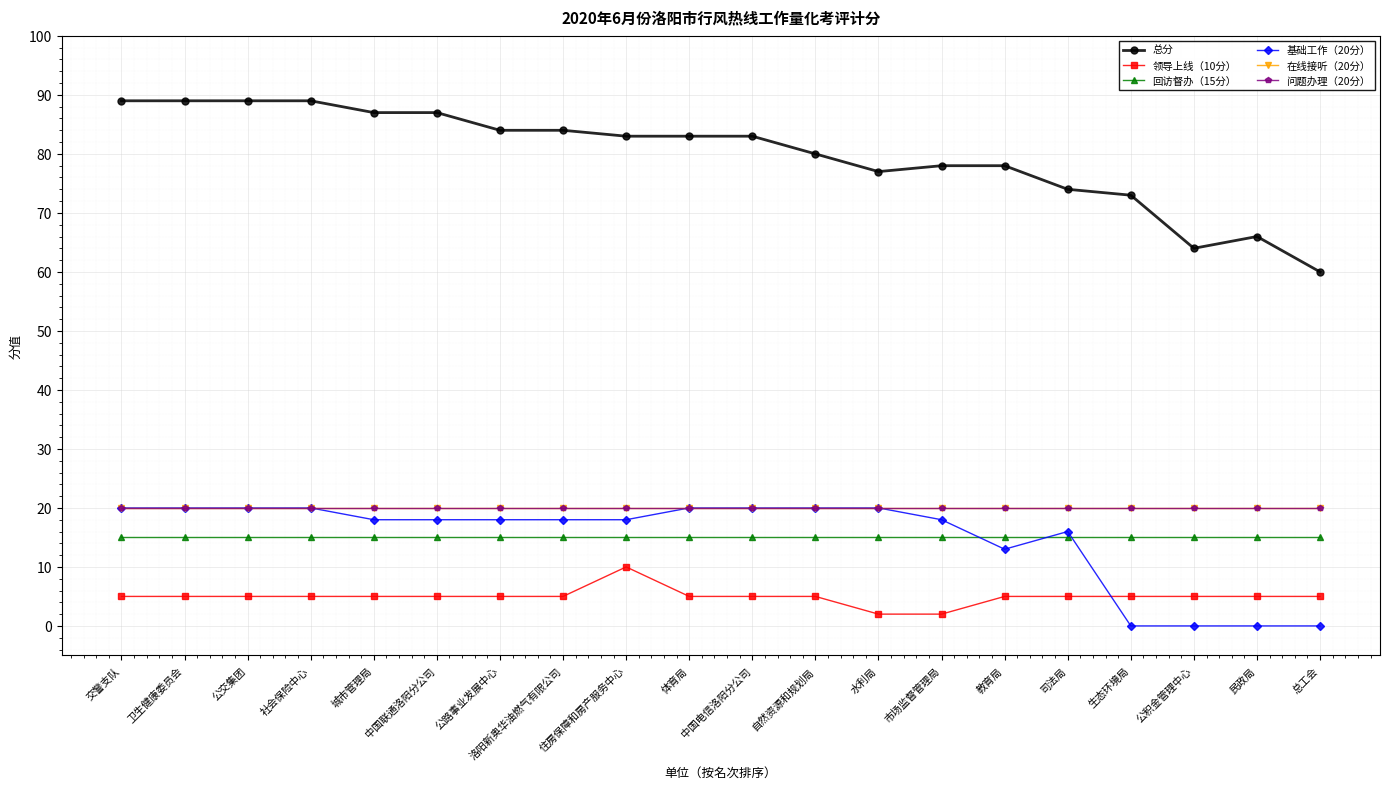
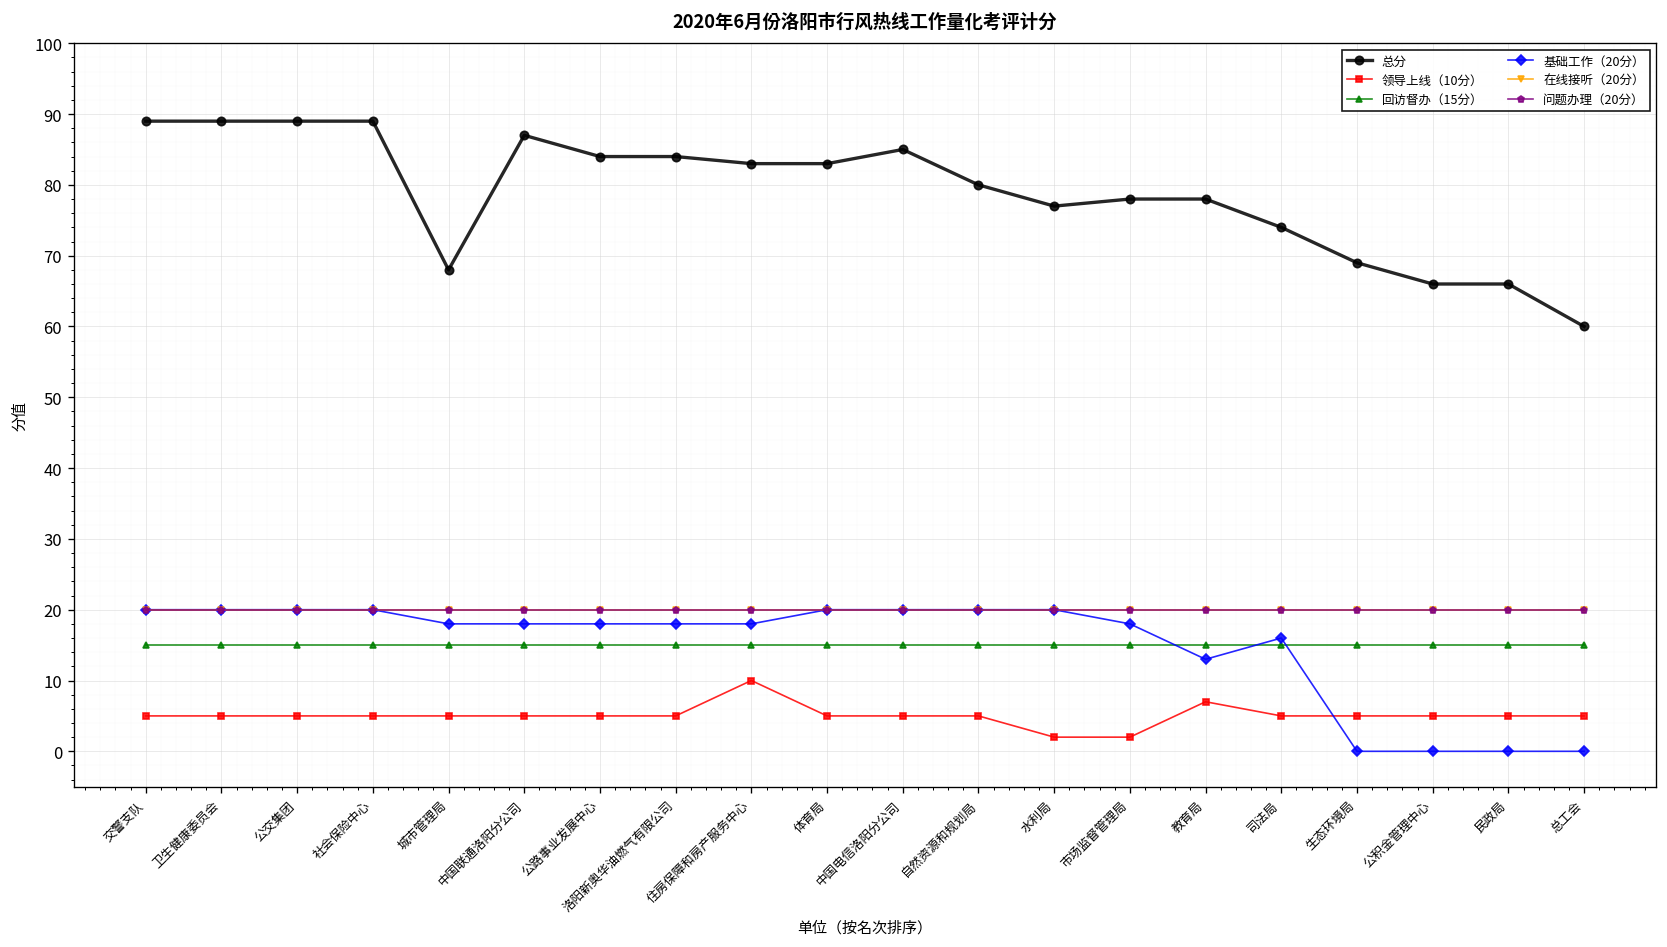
总分, 城市管理局: 87 -> 68
总分, 中国电信洛阳分公司: 83 -> 85
领导上线（10分）, 教育局: 5 -> 7
总分, 生态环境局: 73 -> 69
总分, 公积金管理中心: 64 -> 66
